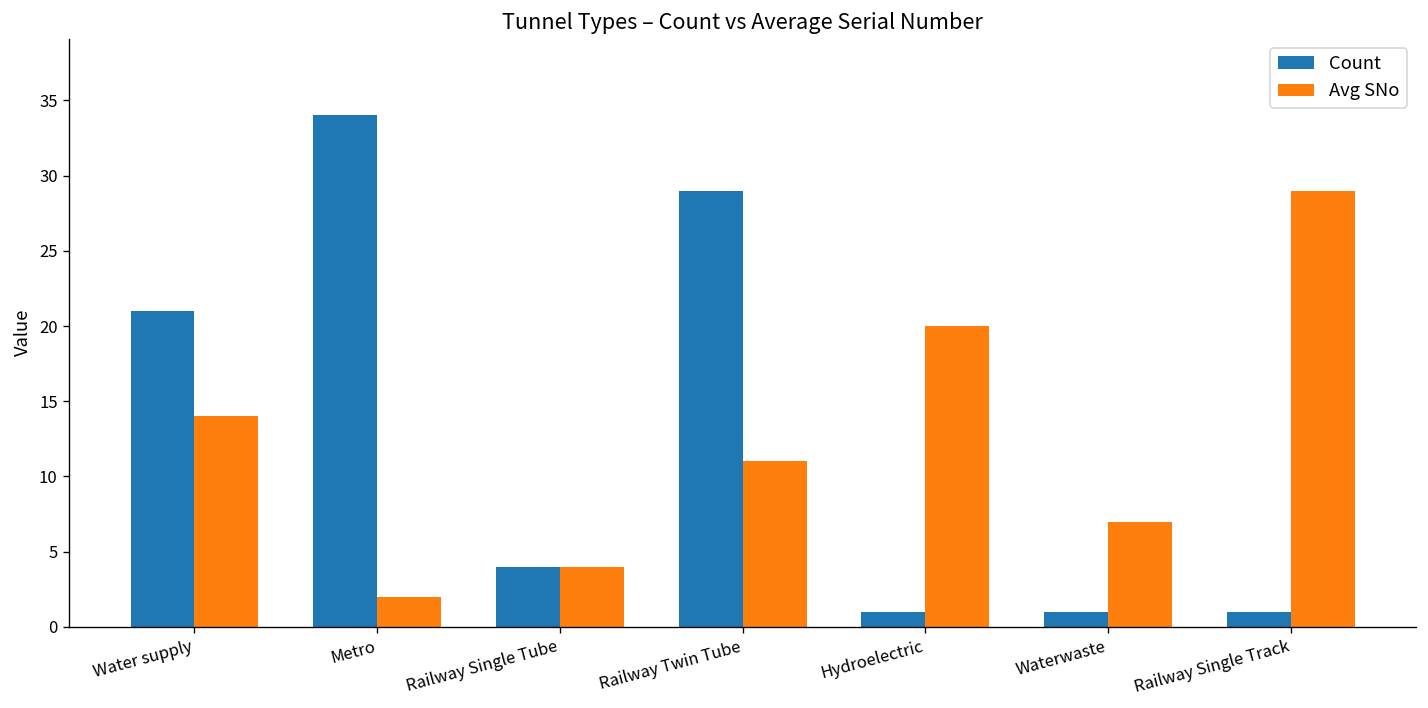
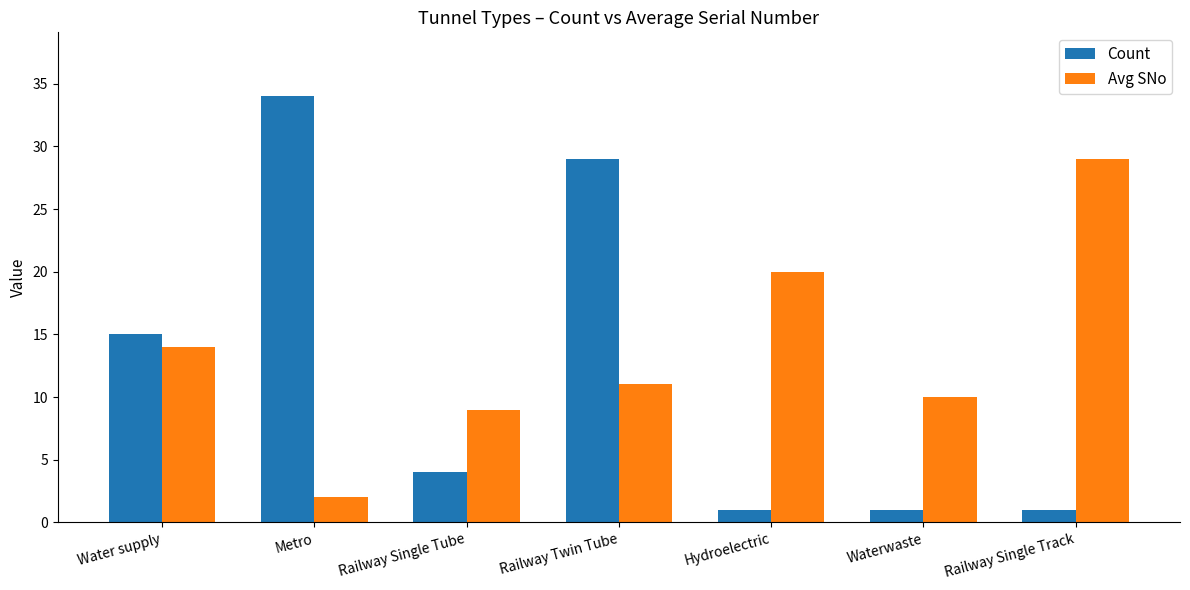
Count, Water supply: 21 -> 15
Avg SNo, Railway Single Tube: 4 -> 9
Avg SNo, Waterwaste: 7 -> 10
